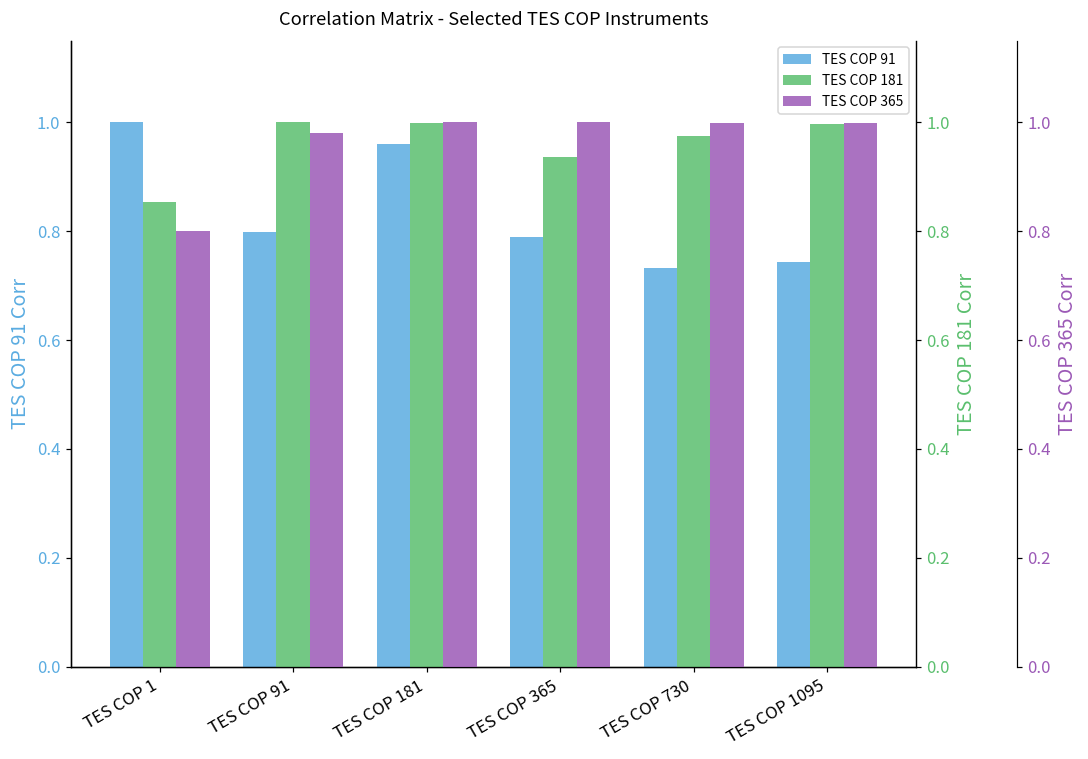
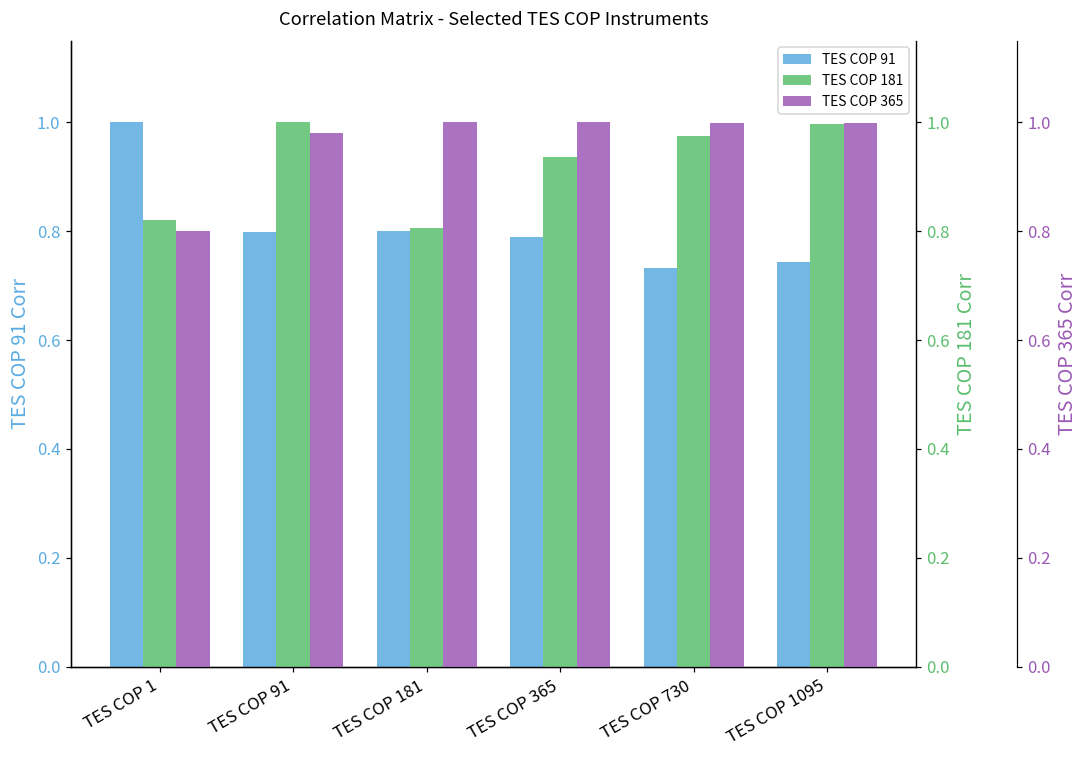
TES COP 91, TES COP 181: 0.96 -> 0.80
TES COP 181, TES COP 1: 0.85 -> 0.82
TES COP 181, TES COP 181: 1.00 -> 0.81
